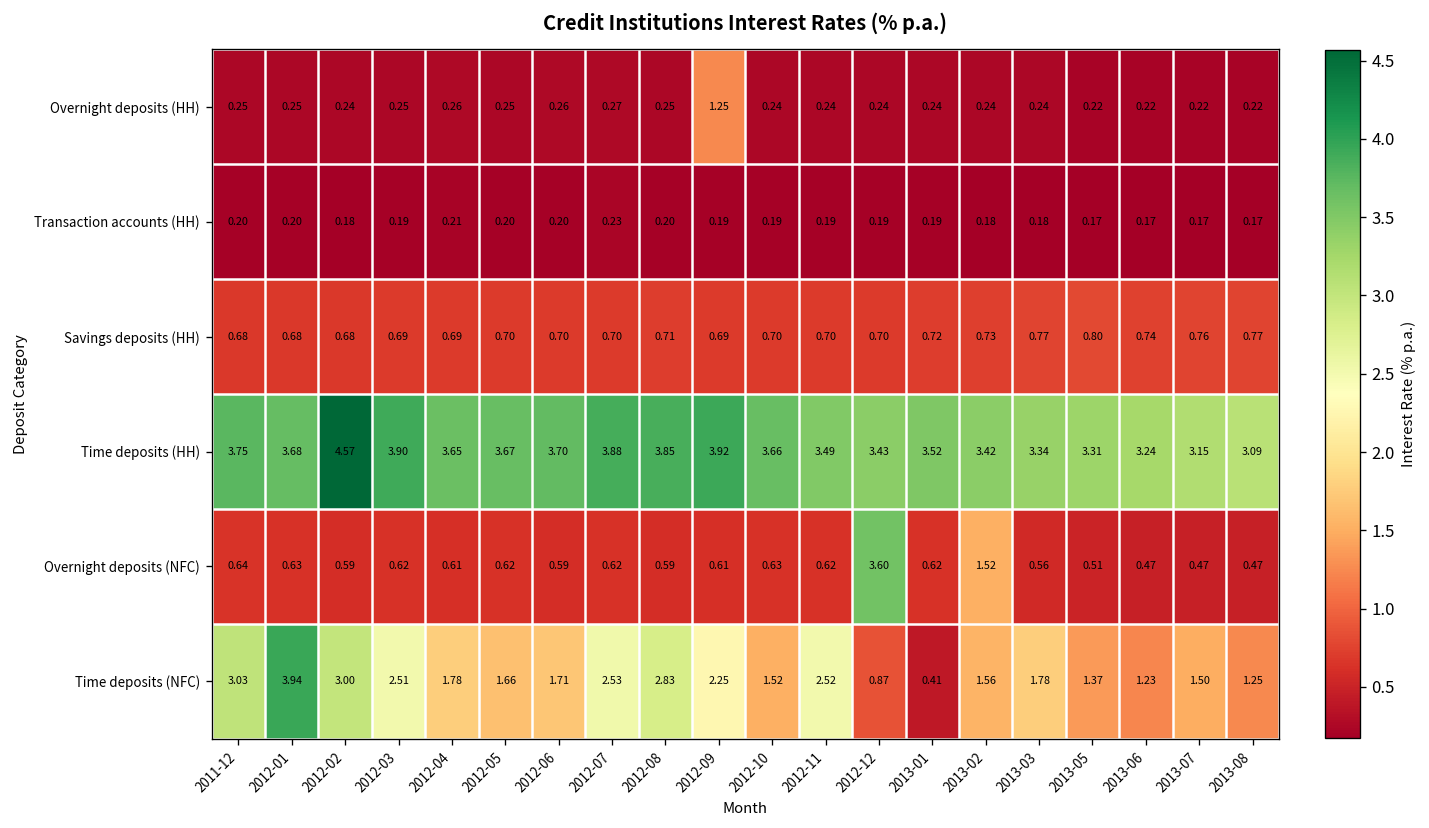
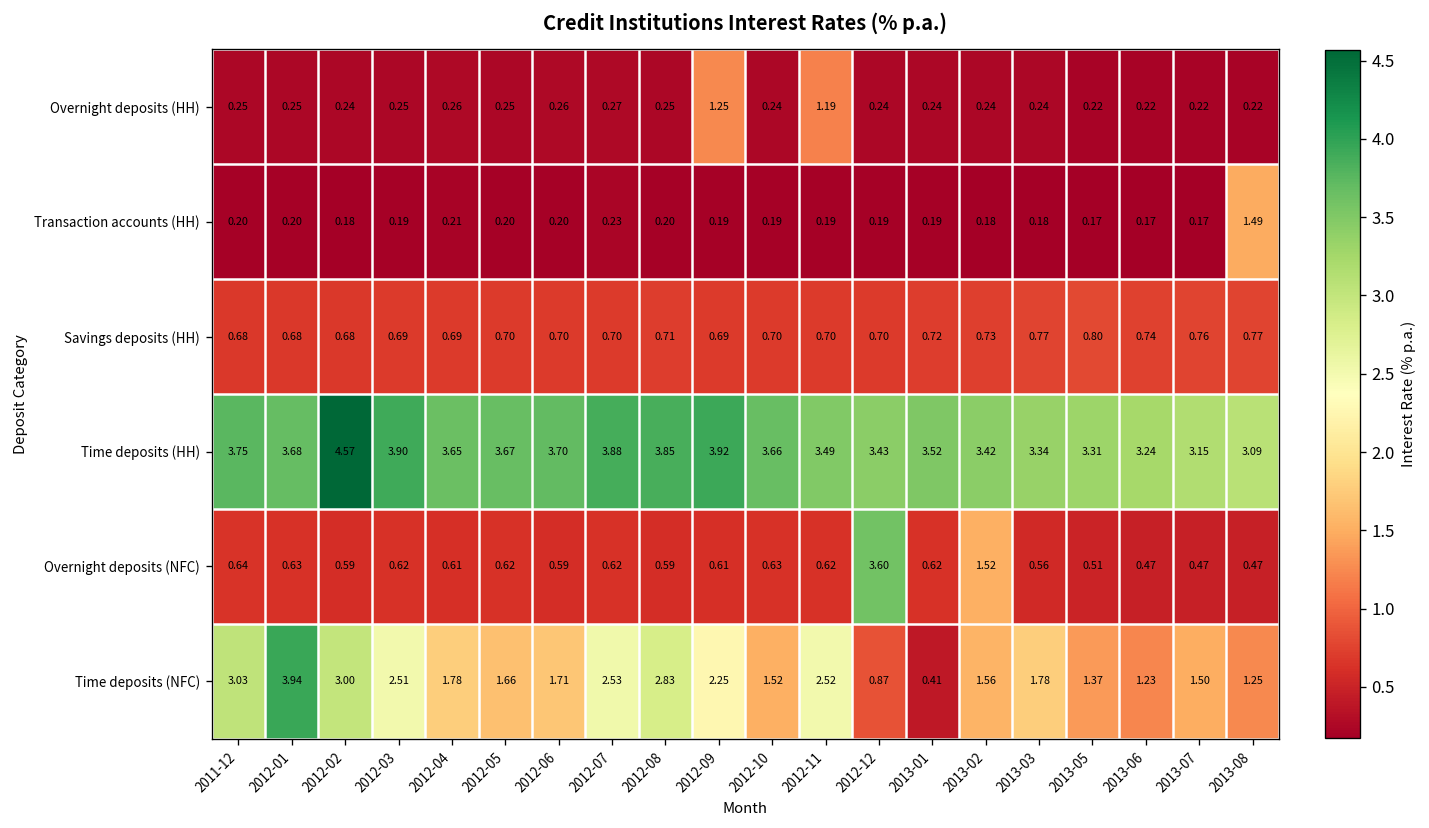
Overnight deposits (HH), 2012-11: 0.24 -> 1.19
Transaction accounts (HH), 2013-08: 0.17 -> 1.49
